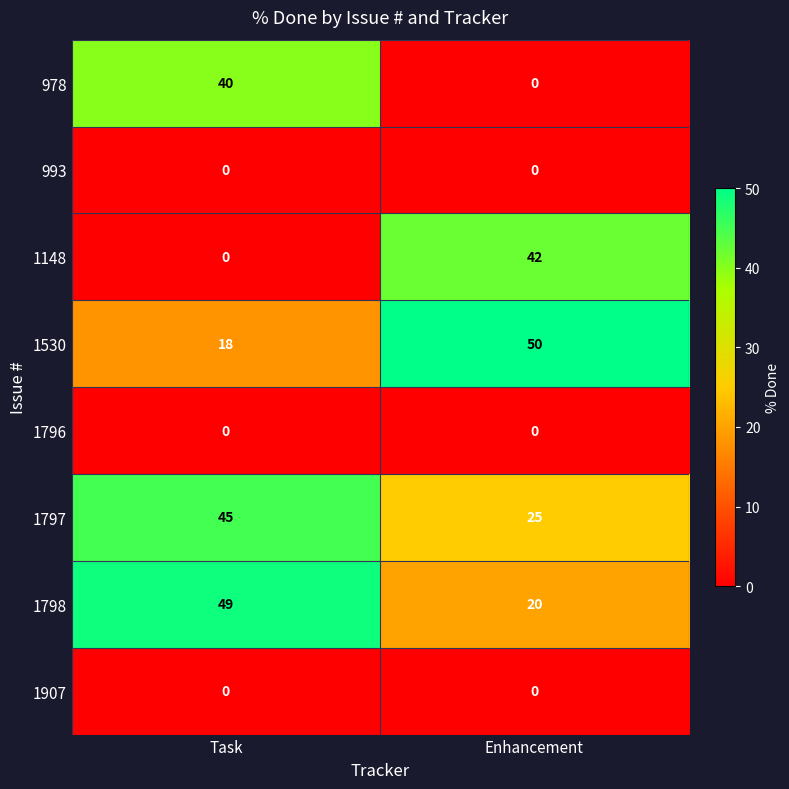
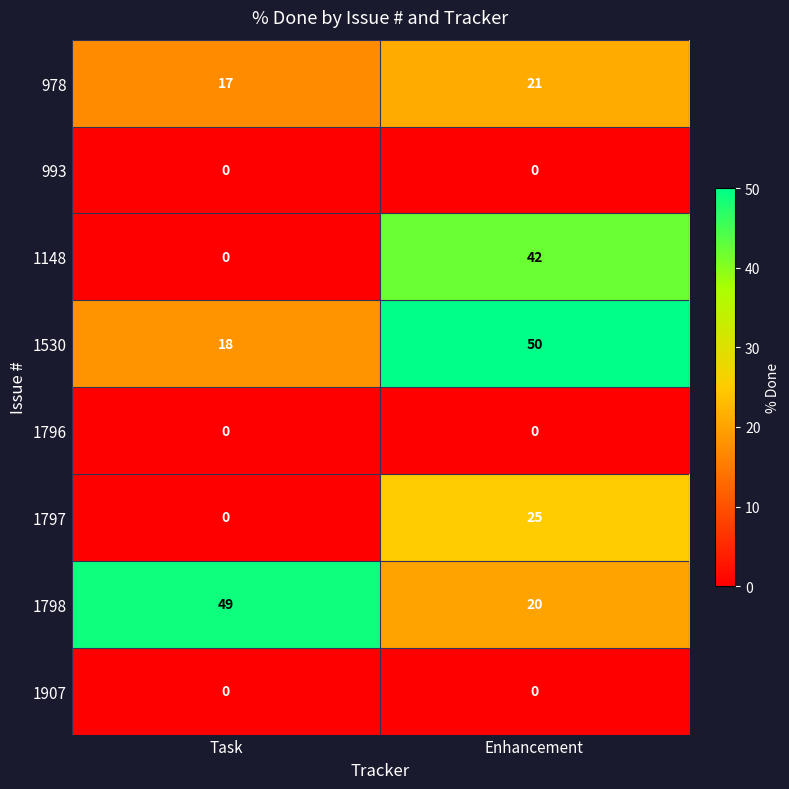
978, Task: 40 -> 17
978, Enhancement: 0 -> 21
1797, Task: 45 -> 0
